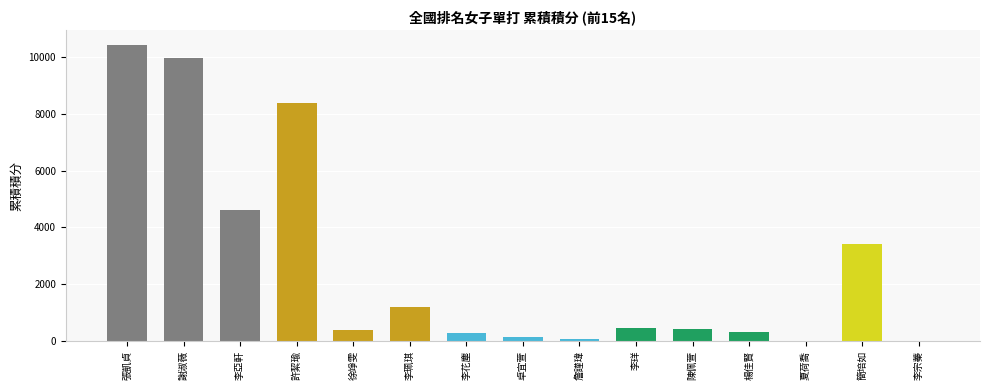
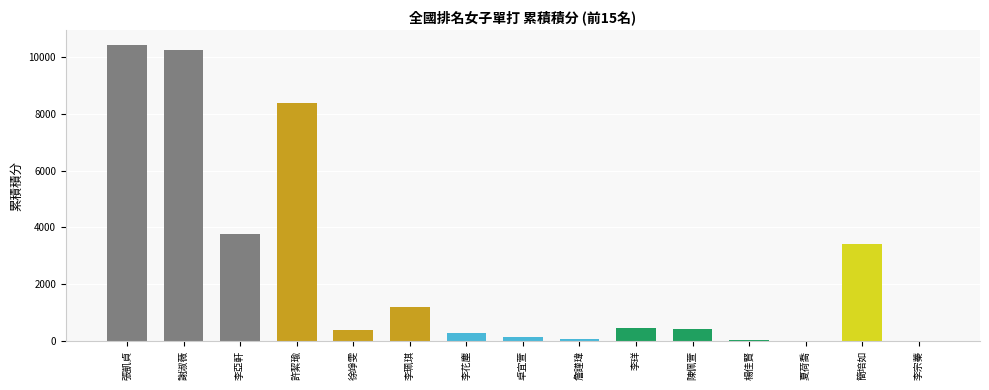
謝淑薇: 9900 -> 10200
李亞軒: 4600 -> 3800
楊佳賢: 300 -> 0
